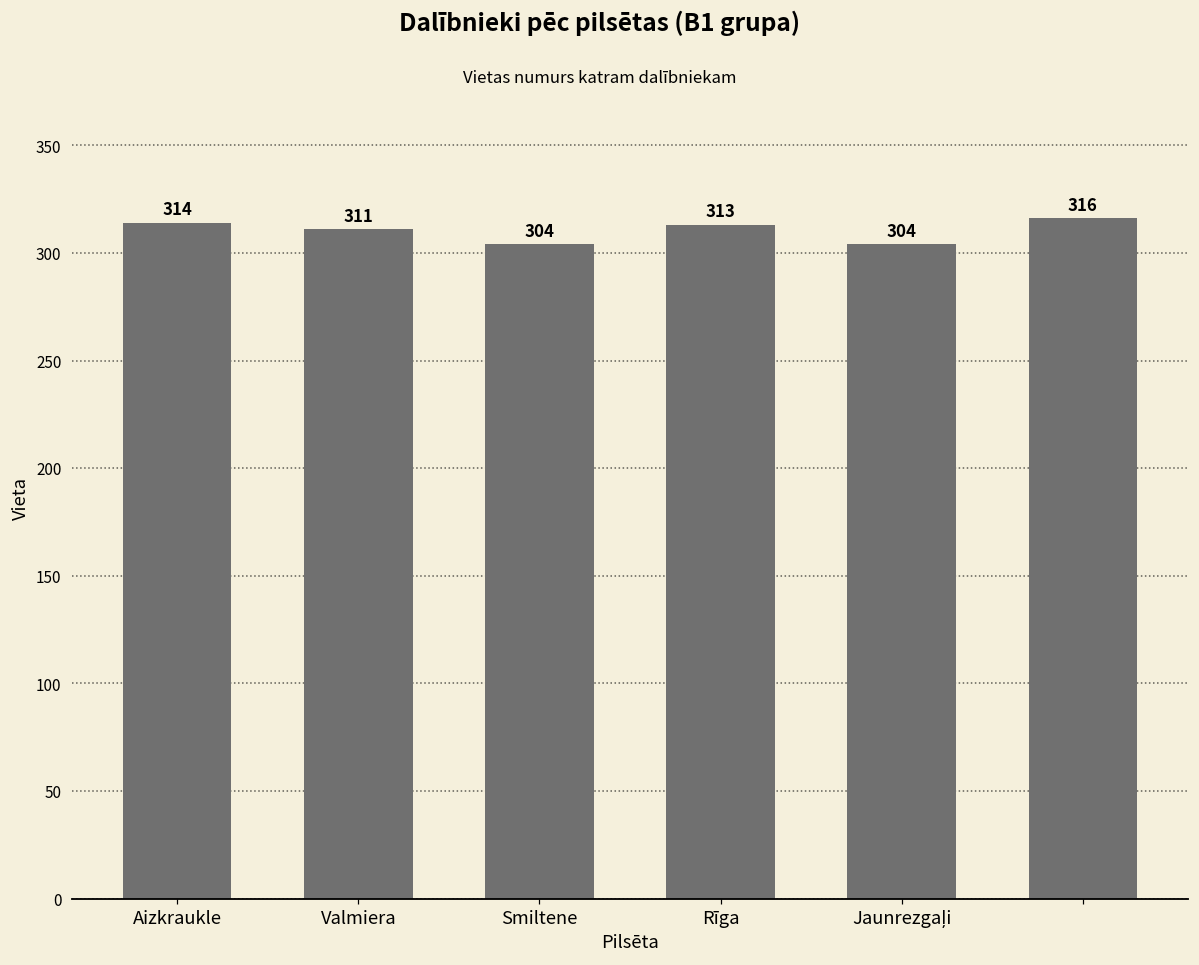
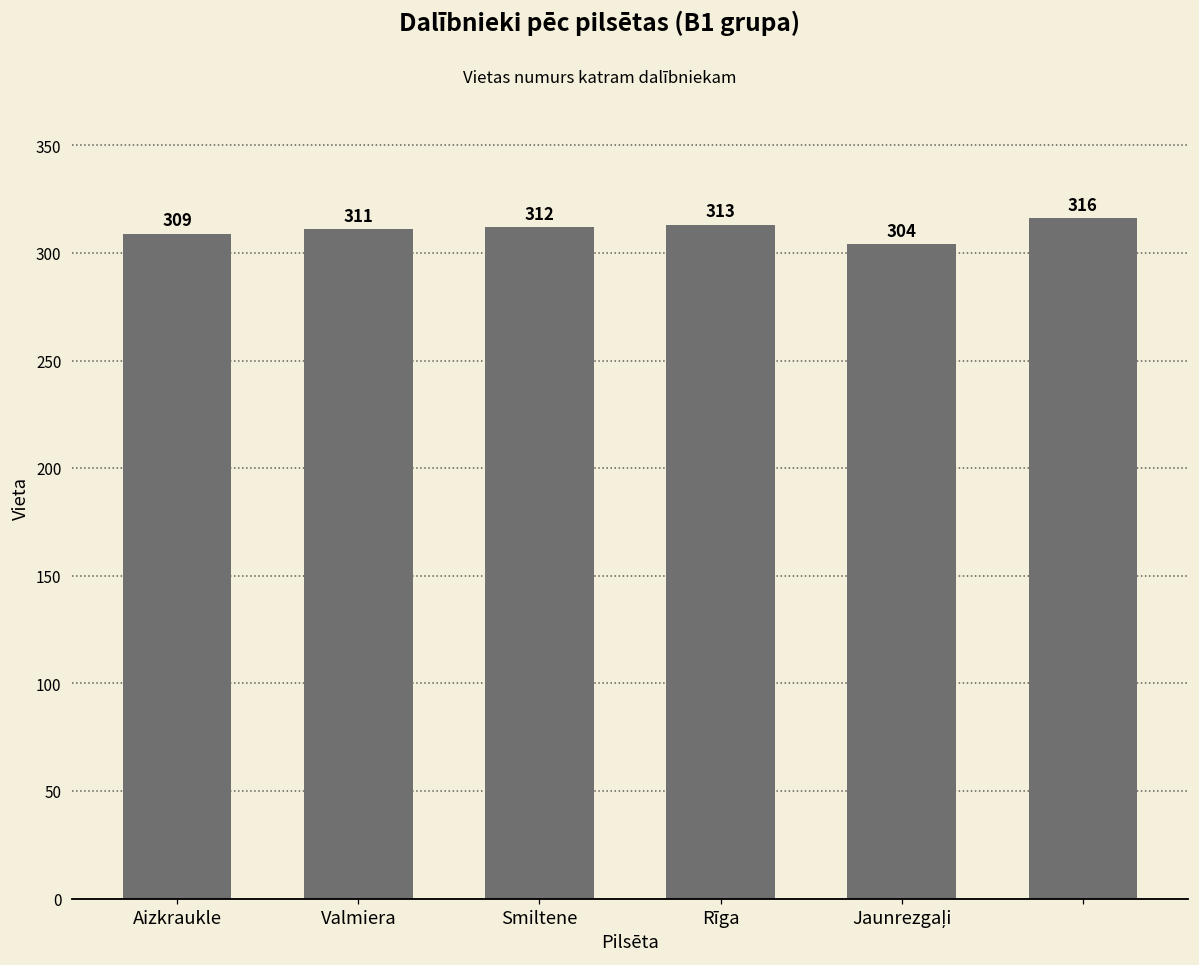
Aizkraukle: 314 -> 309
Smiltene: 304 -> 312
